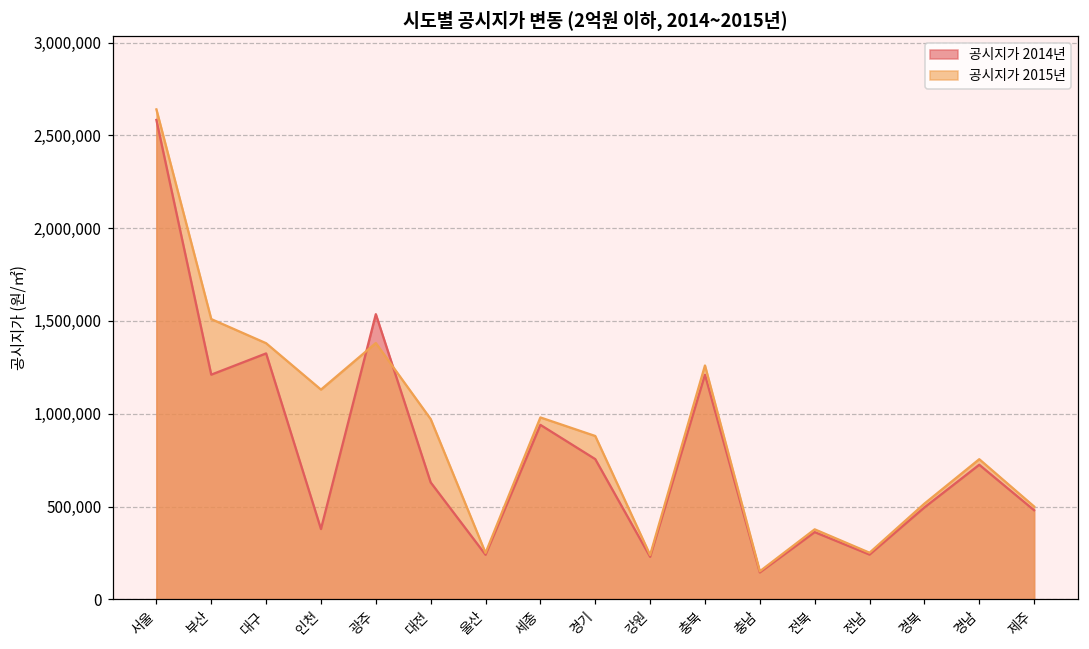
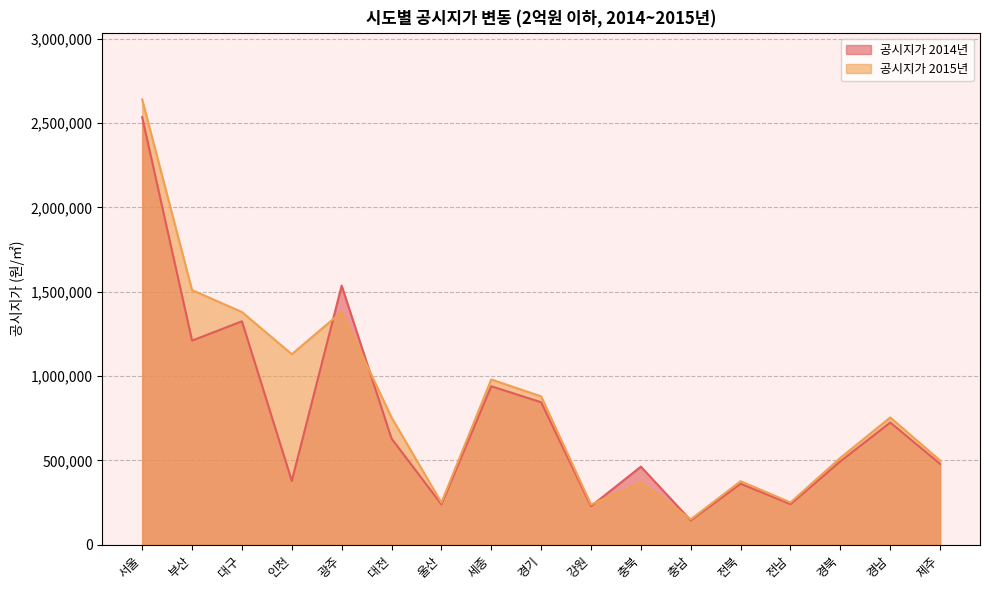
공시지가 2014년, 서울: 2,580,000 -> 2,540,000
공시지가 2015년, 대전: 970,000 -> 760,000
공시지가 2014년, 경기: 760,000 -> 850,000
공시지가 2014년, 충북: 1,210,000 -> 460,000
공시지가 2015년, 충북: 1,260,000 -> 370,000
